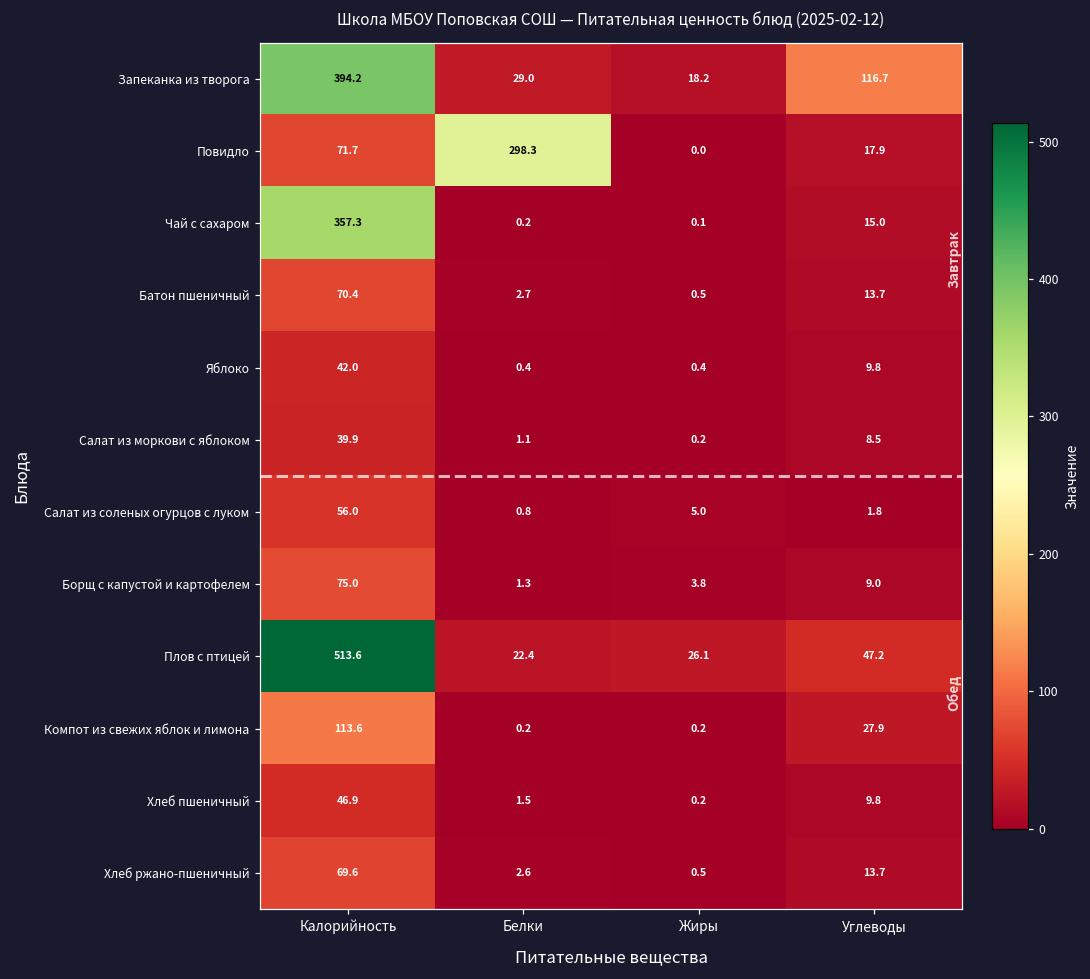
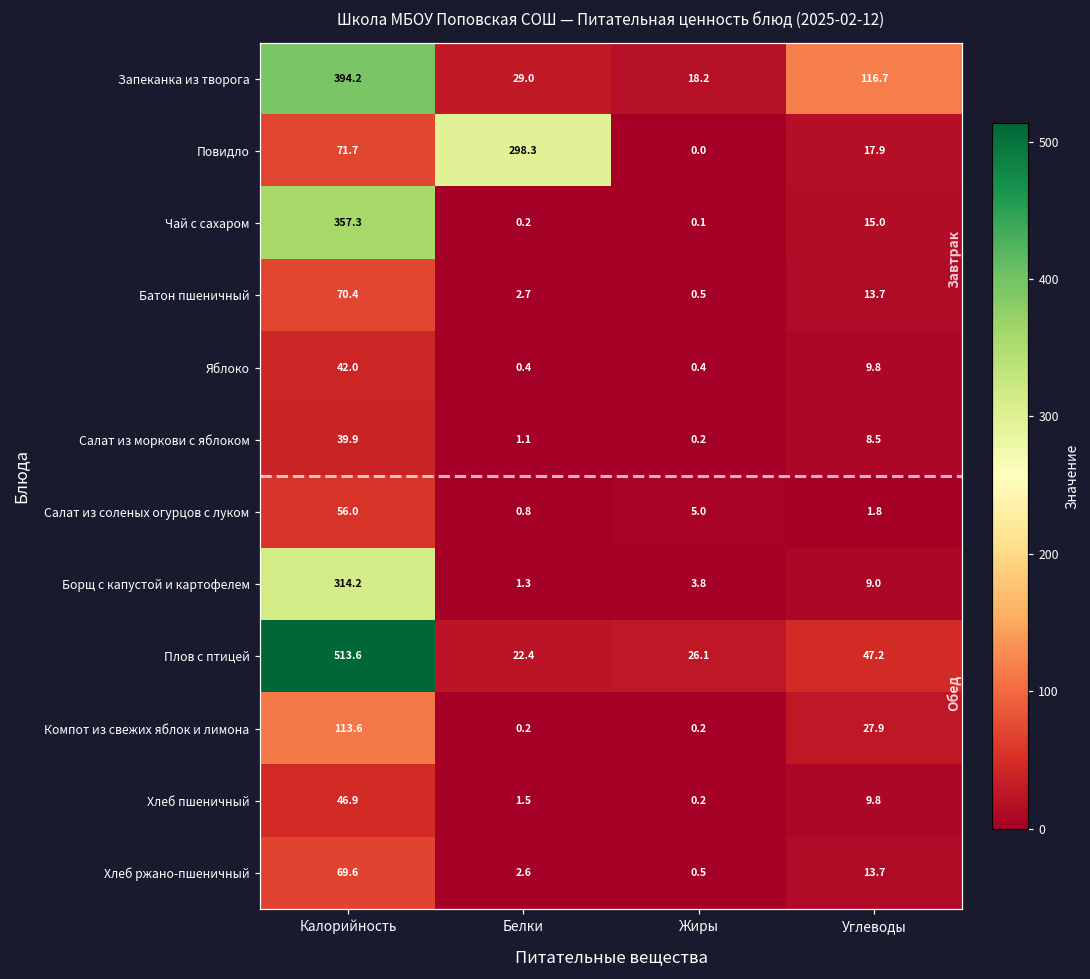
Борщ с капустой и картофелем, Калорийность: 75.0 -> 314.2
